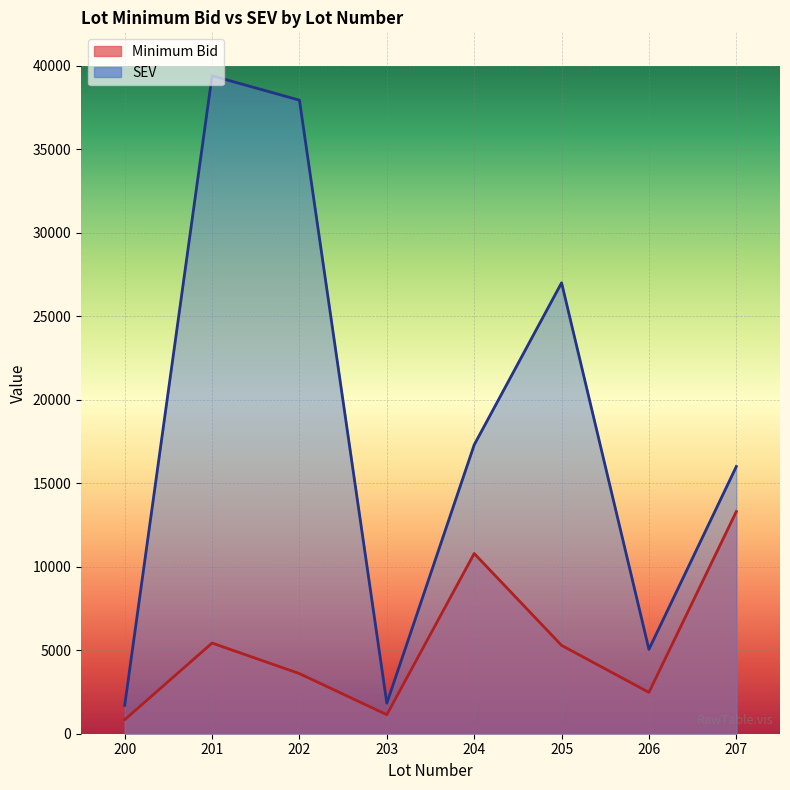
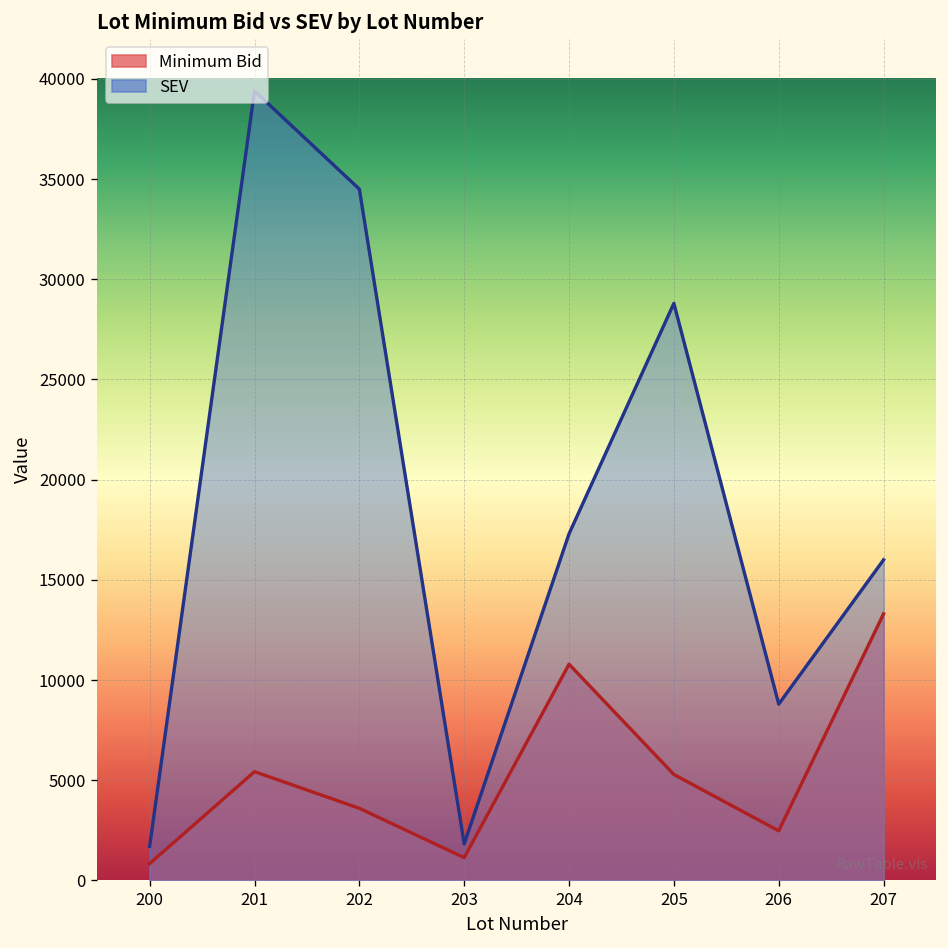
SEV, 202: 37900 -> 34500
SEV, 205: 27000 -> 28800
SEV, 206: 5100 -> 8800
